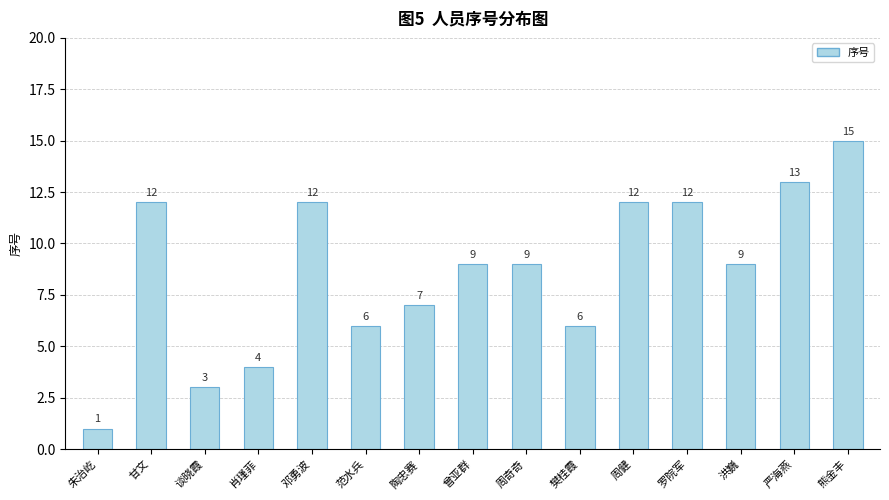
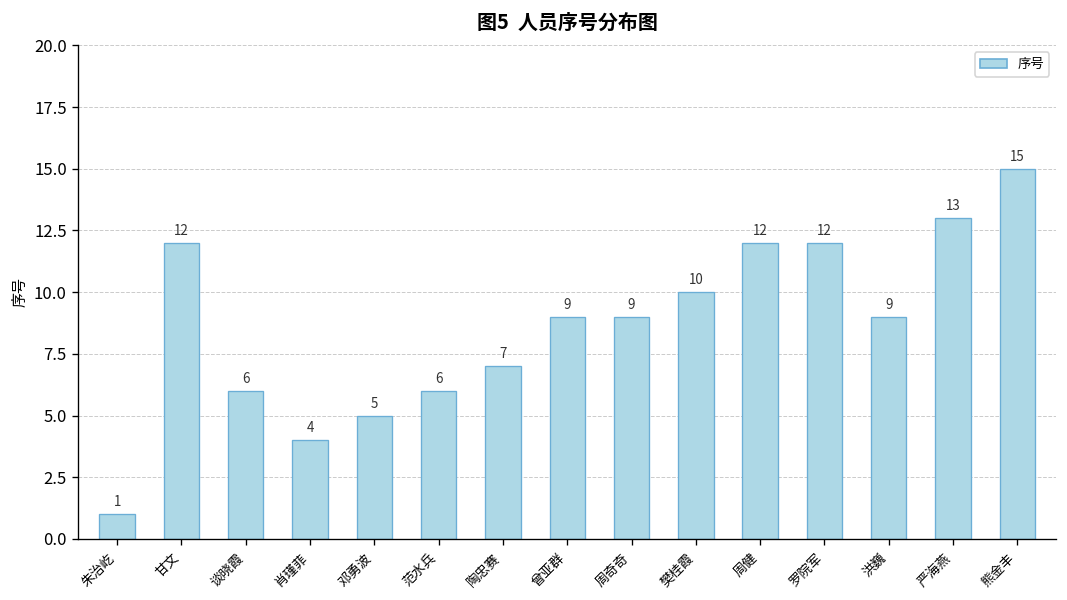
谈晓霞: 3 -> 6
邓勇波: 12 -> 5
樊桂霞: 6 -> 10
